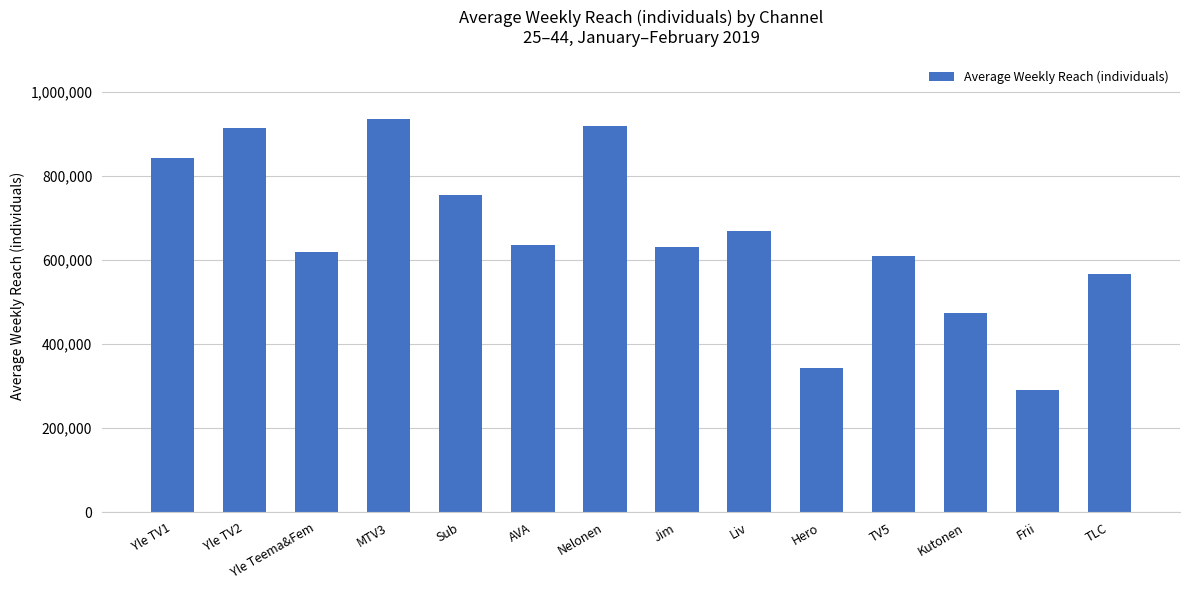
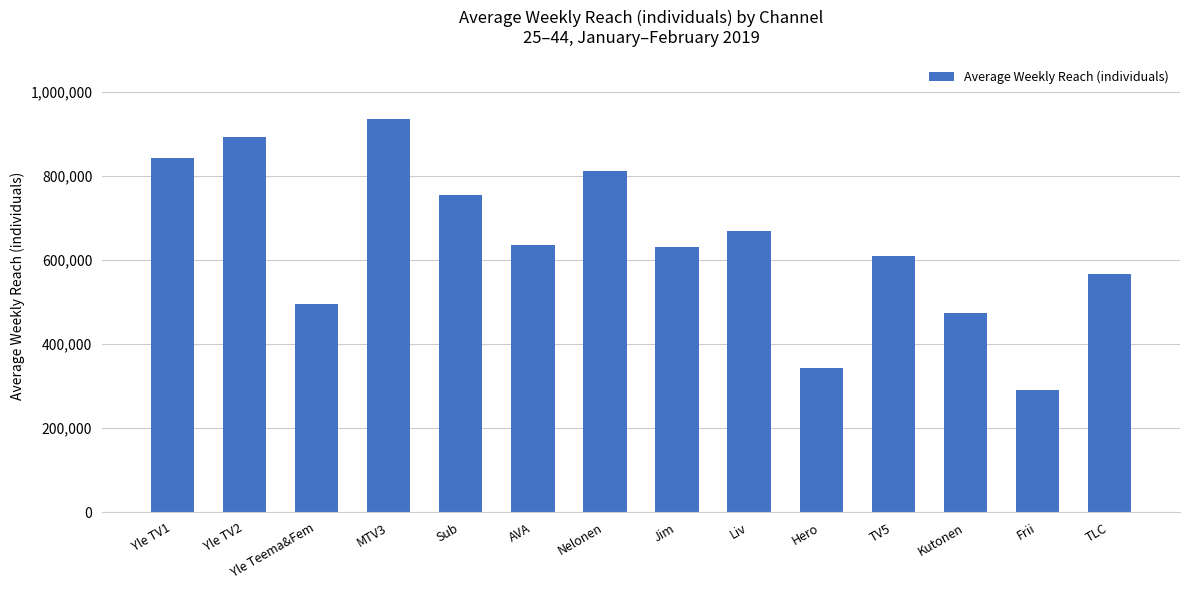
Yle TV2: 910,000 -> 890,000
Yle Teema&Fem: 620,000 -> 500,000
Nelonen: 920,000 -> 810,000
